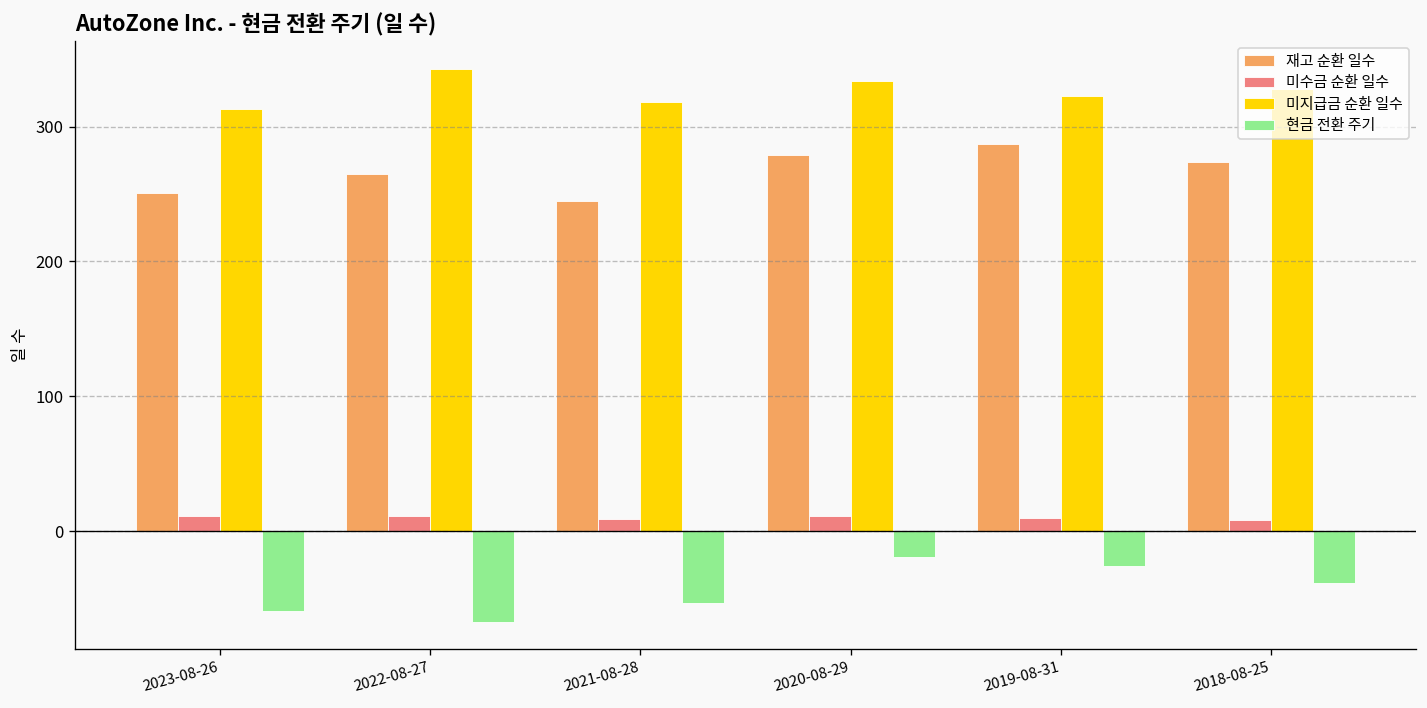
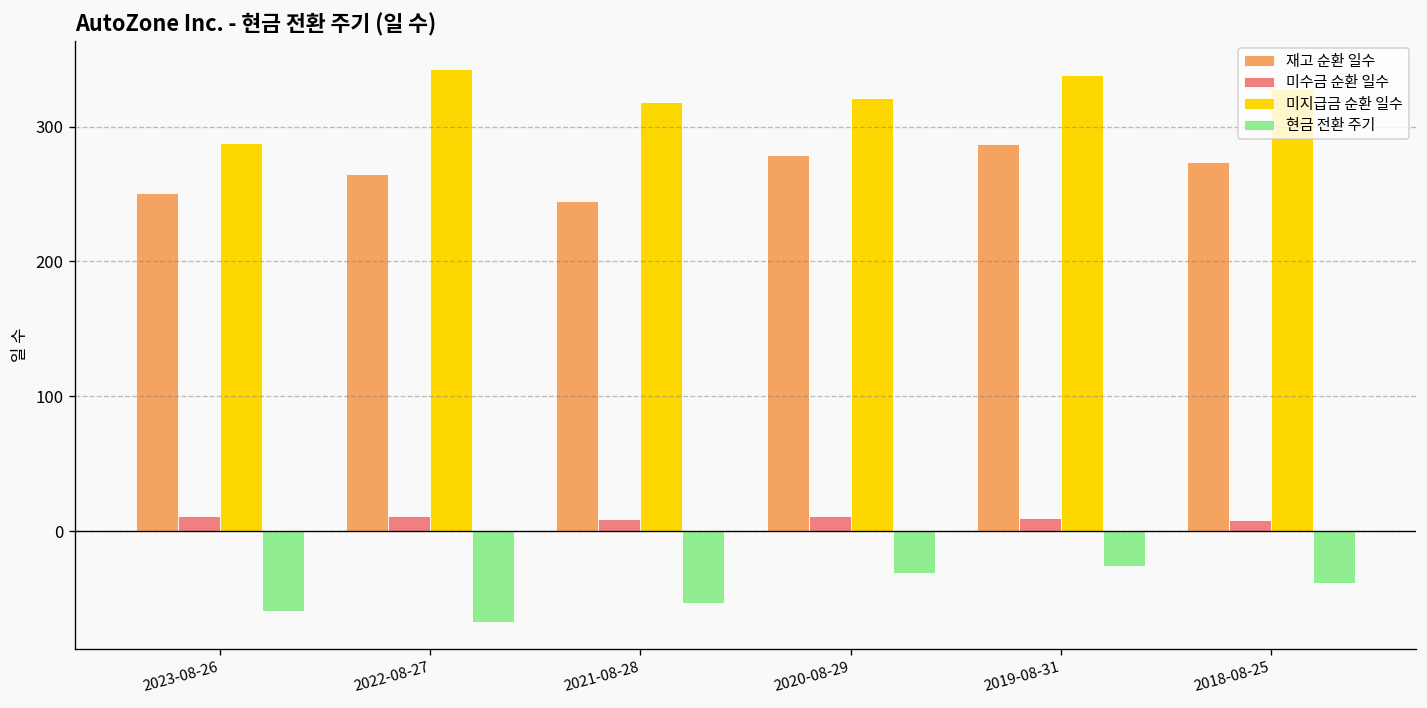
미지급금 순환 일수, 2023-08-26: 313 -> 288
미지급금 순환 일수, 2020-08-29: 334 -> 321
현금 전환 주기, 2020-08-29: -19 -> -31
미지급금 순환 일수, 2019-08-31: 323 -> 338
